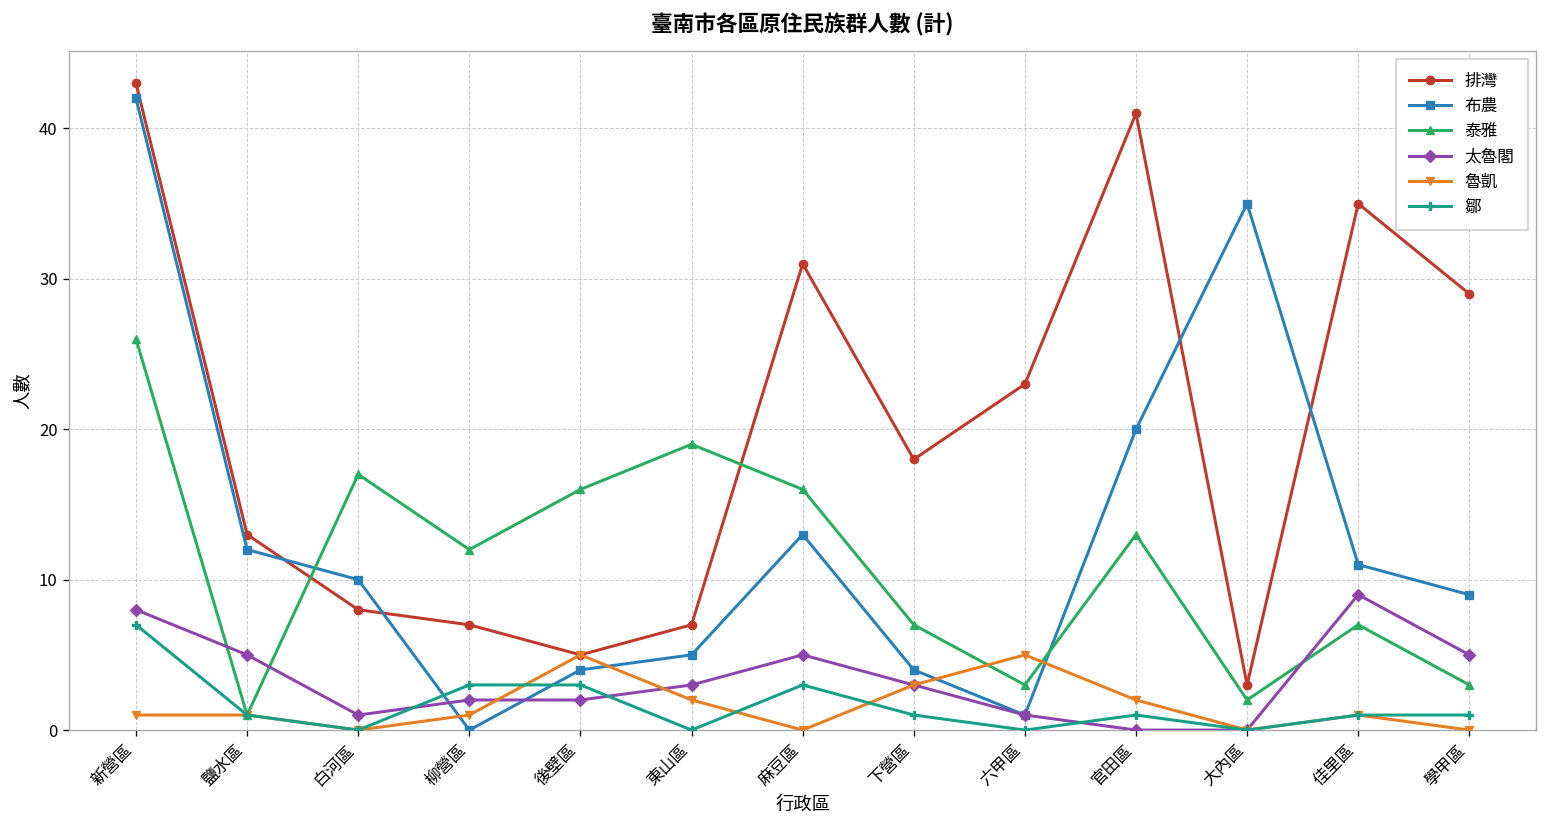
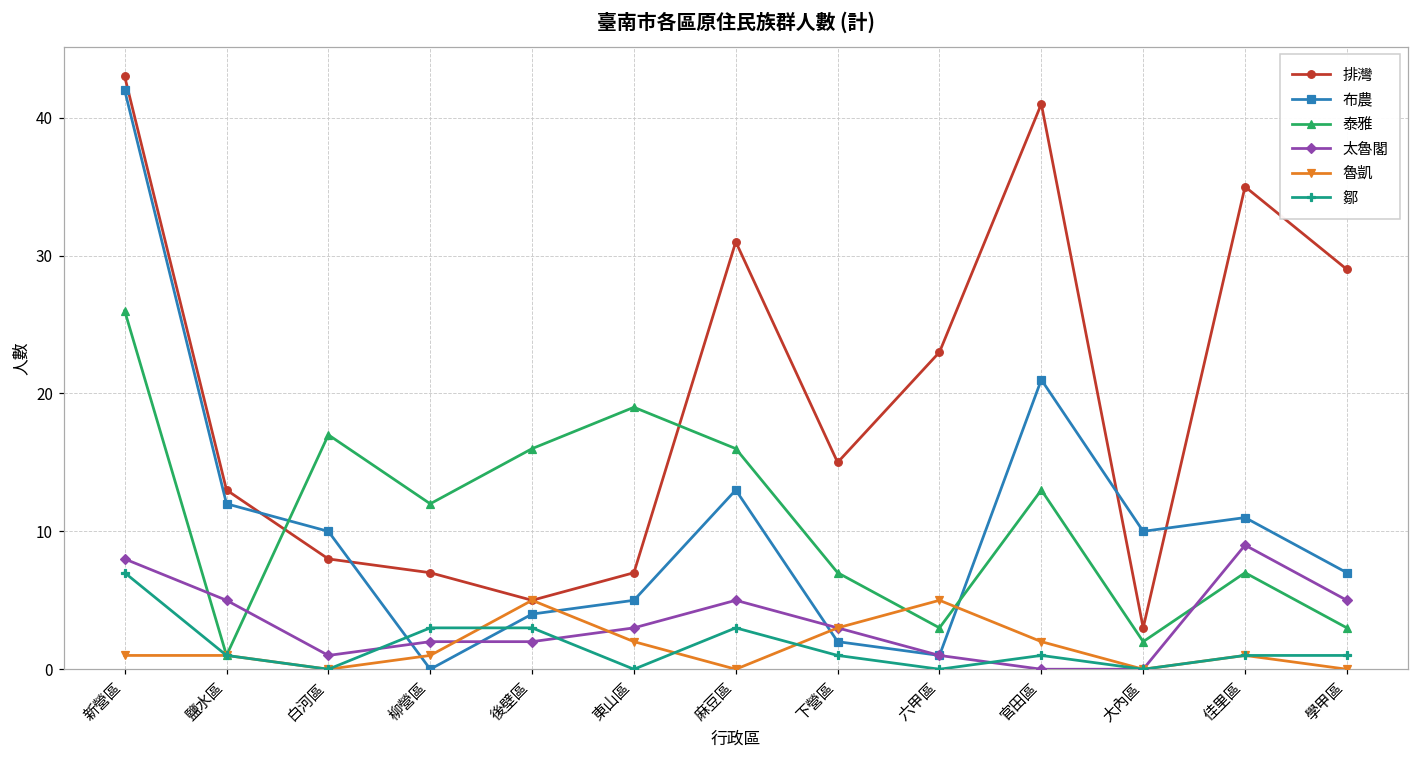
排灣, 下營區: 18 -> 15
布農, 下營區: 4 -> 2
布農, 官田區: 20 -> 21
布農, 大內區: 35 -> 10
布農, 學甲區: 9 -> 7
